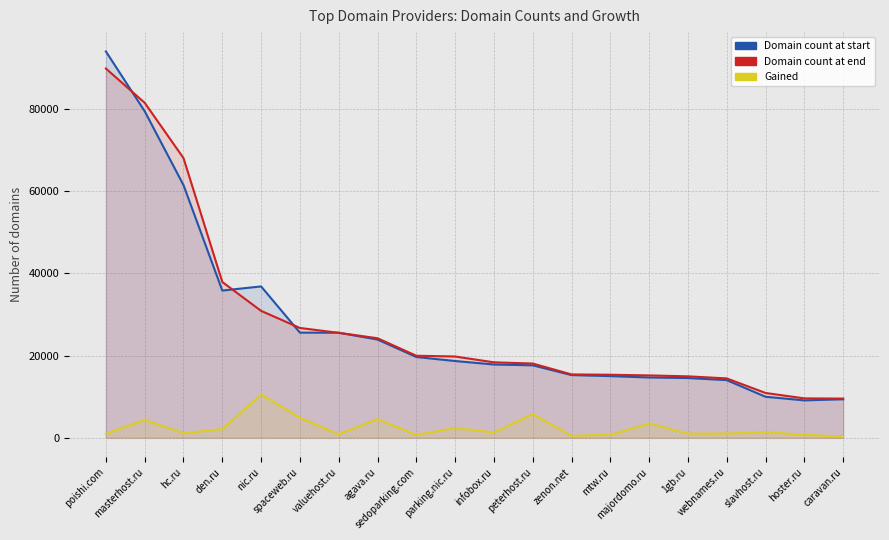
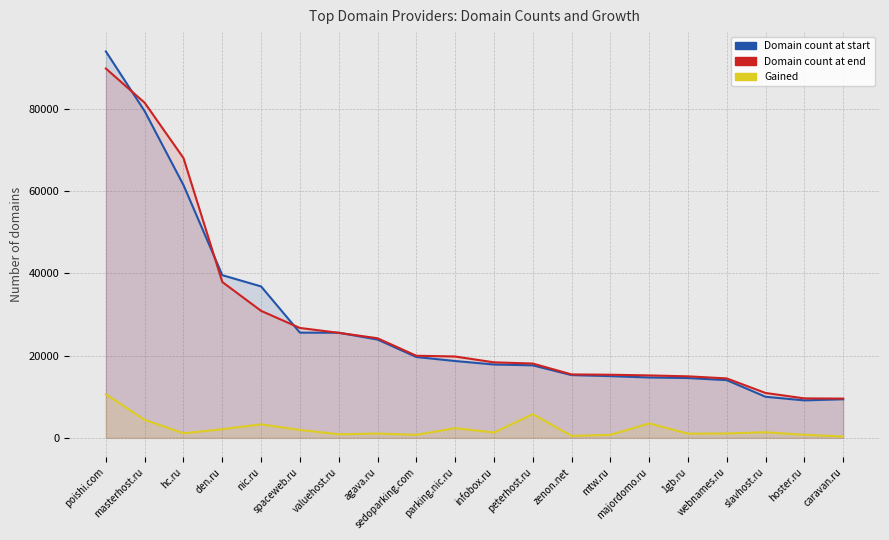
Gained, poishi.com: 1000 -> 11000
Domain count at start, den.ru: 36000 -> 40000
Gained, nic.ru: 11000 -> 3000
Gained, spaceweb.ru: 5000 -> 2000
Gained, agava.ru: 5000 -> 1000
